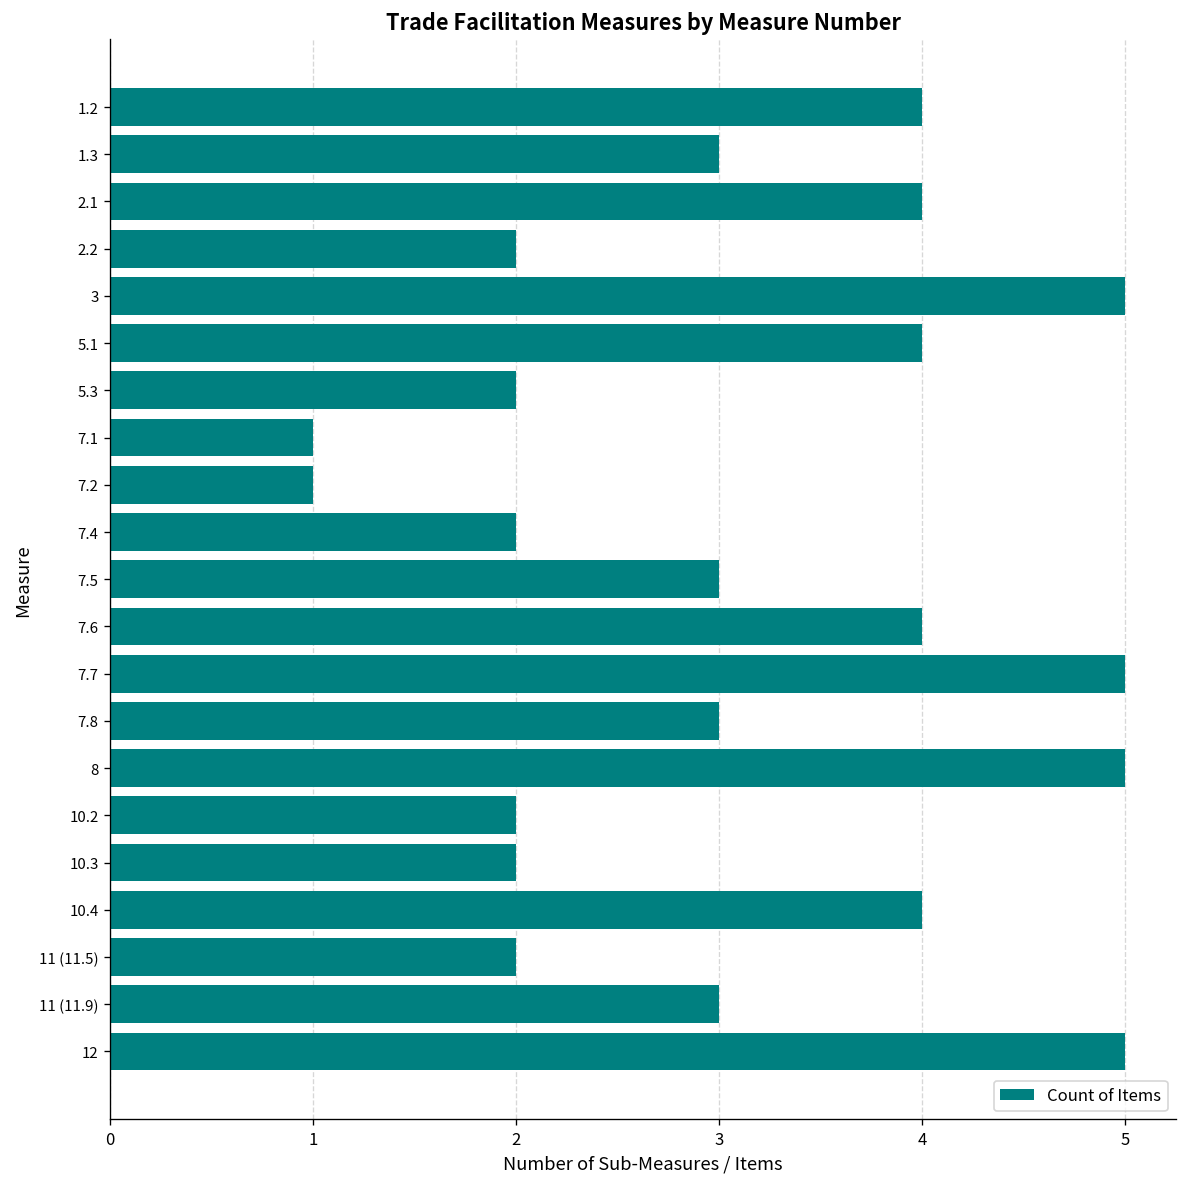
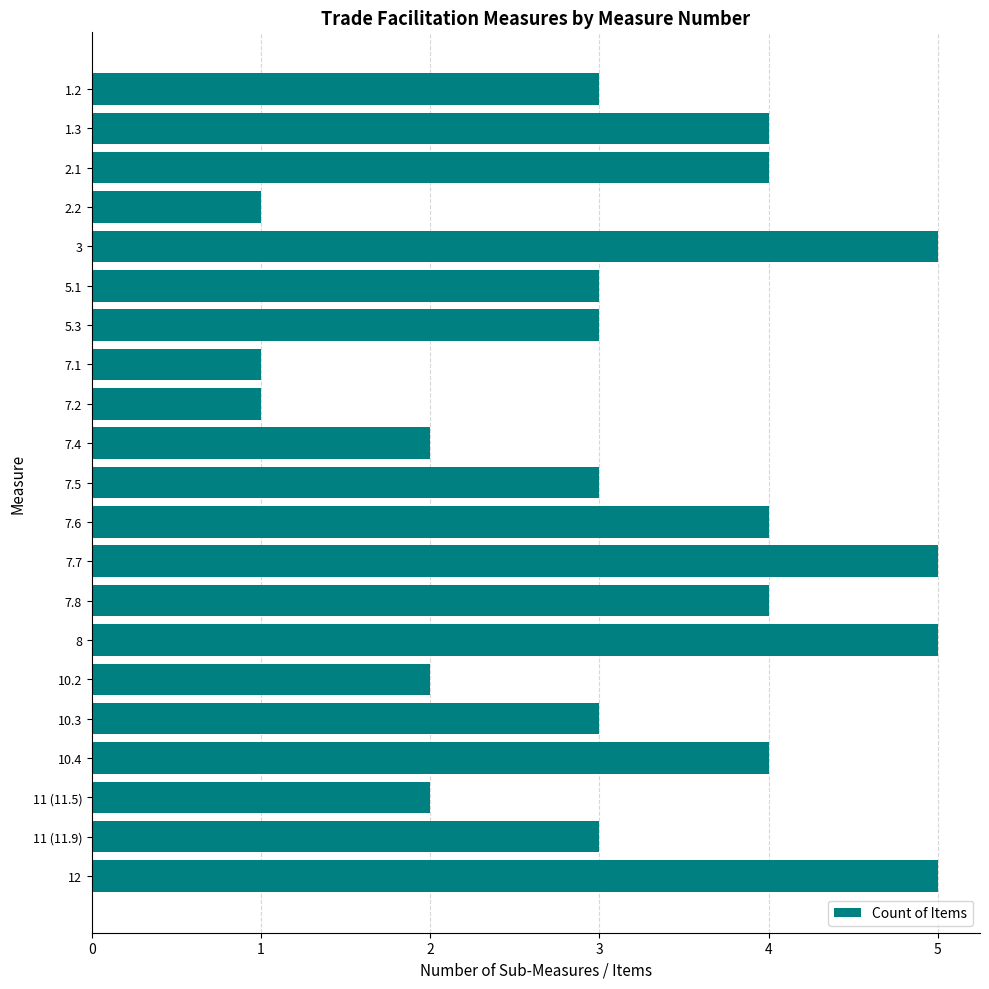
1.2: 4 -> 3
1.3: 3 -> 4
2.2: 2 -> 1
5.1: 4 -> 3
5.3: 2 -> 3
7.8: 3 -> 4
10.3: 2 -> 3
